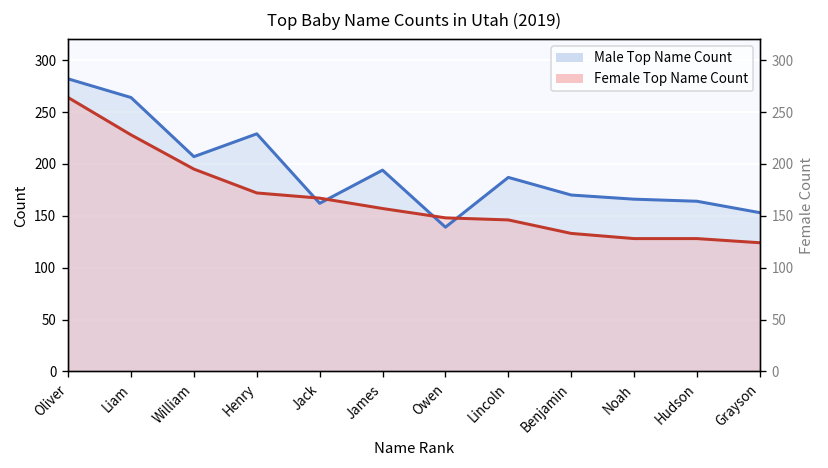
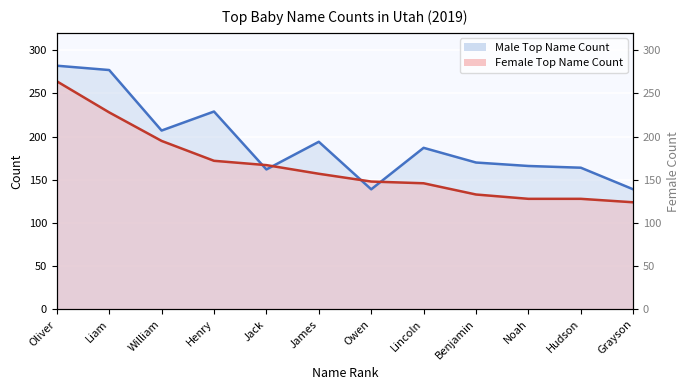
Male Top Name Count, Liam: 260 -> 280
Male Top Name Count, Grayson: 150 -> 140
